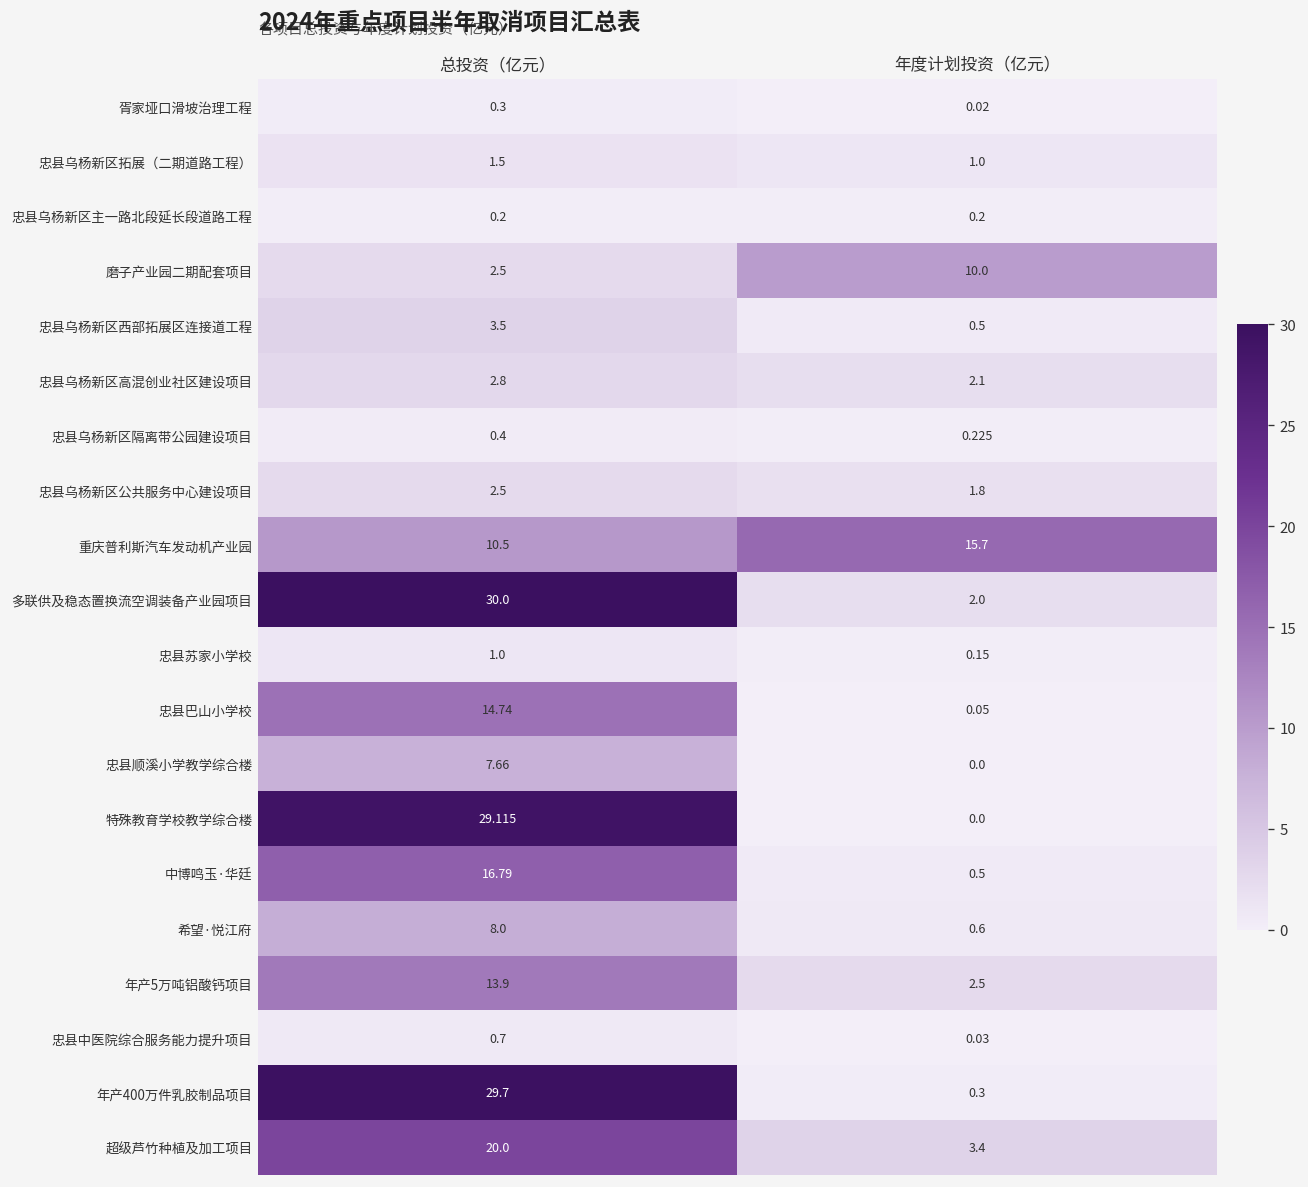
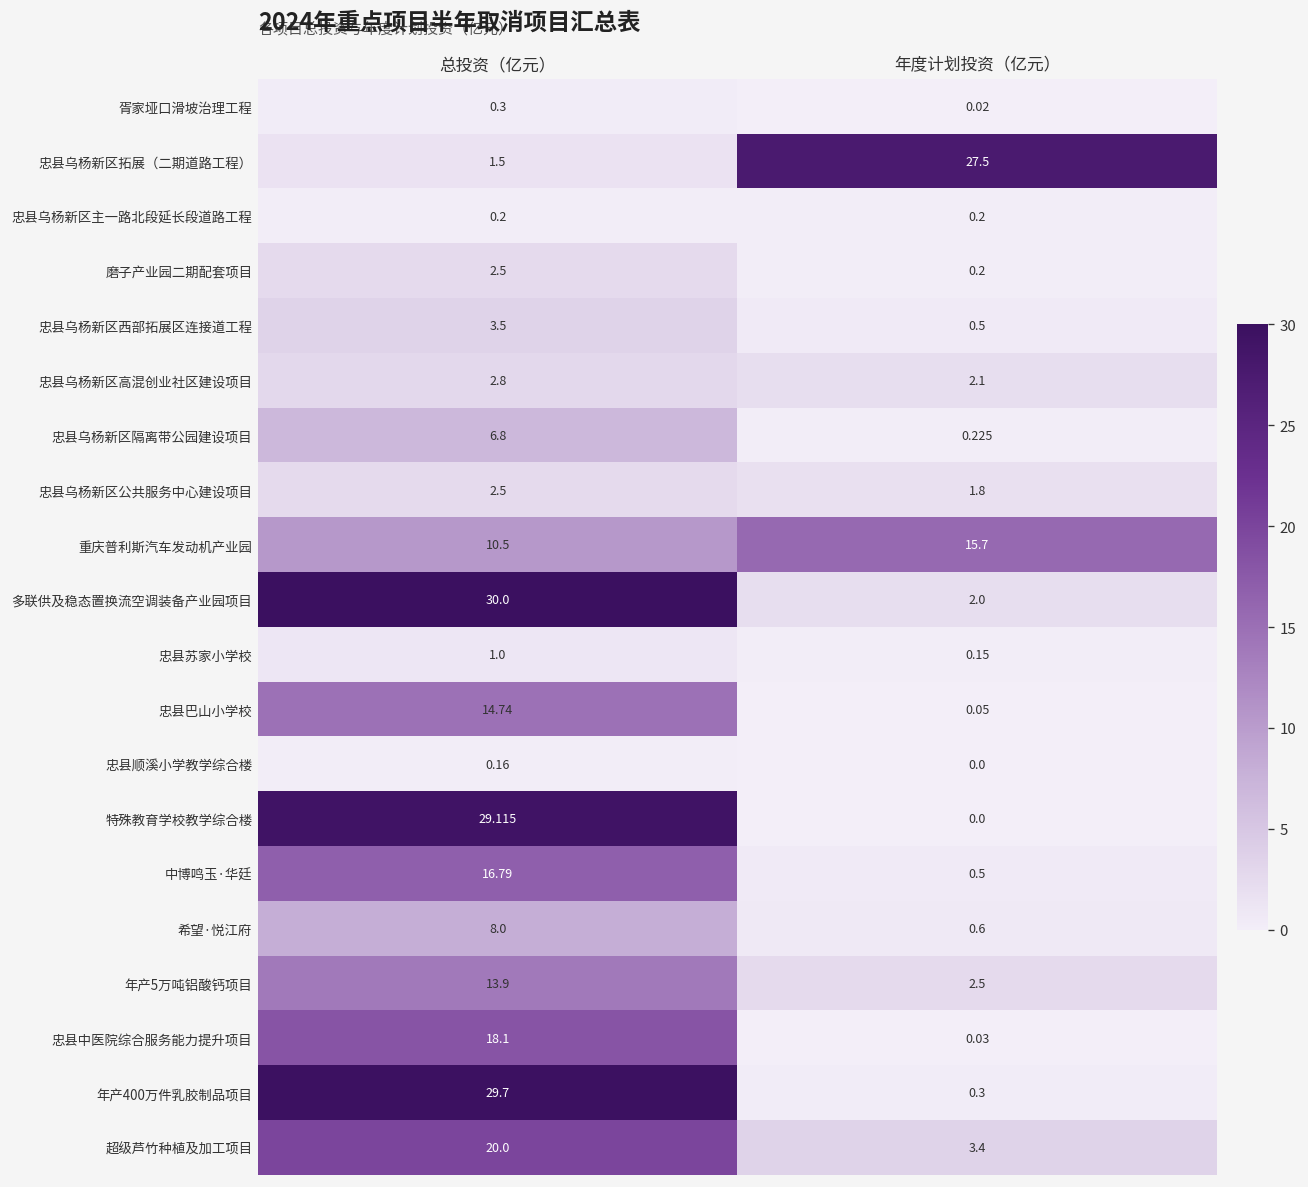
忠县乌杨新区拓展（二期道路工程）, 年度计划投资（亿元）: 1.0 -> 27.5
磨子产业园二期配套项目, 年度计划投资（亿元）: 10.0 -> 0.2
忠县乌杨新区隔离带公园建设项目, 总投资（亿元）: 0.4 -> 6.8
忠县顺溪小学教学综合楼, 总投资（亿元）: 7.66 -> 0.16
忠县中医院综合服务能力提升项目, 总投资（亿元）: 0.7 -> 18.1
